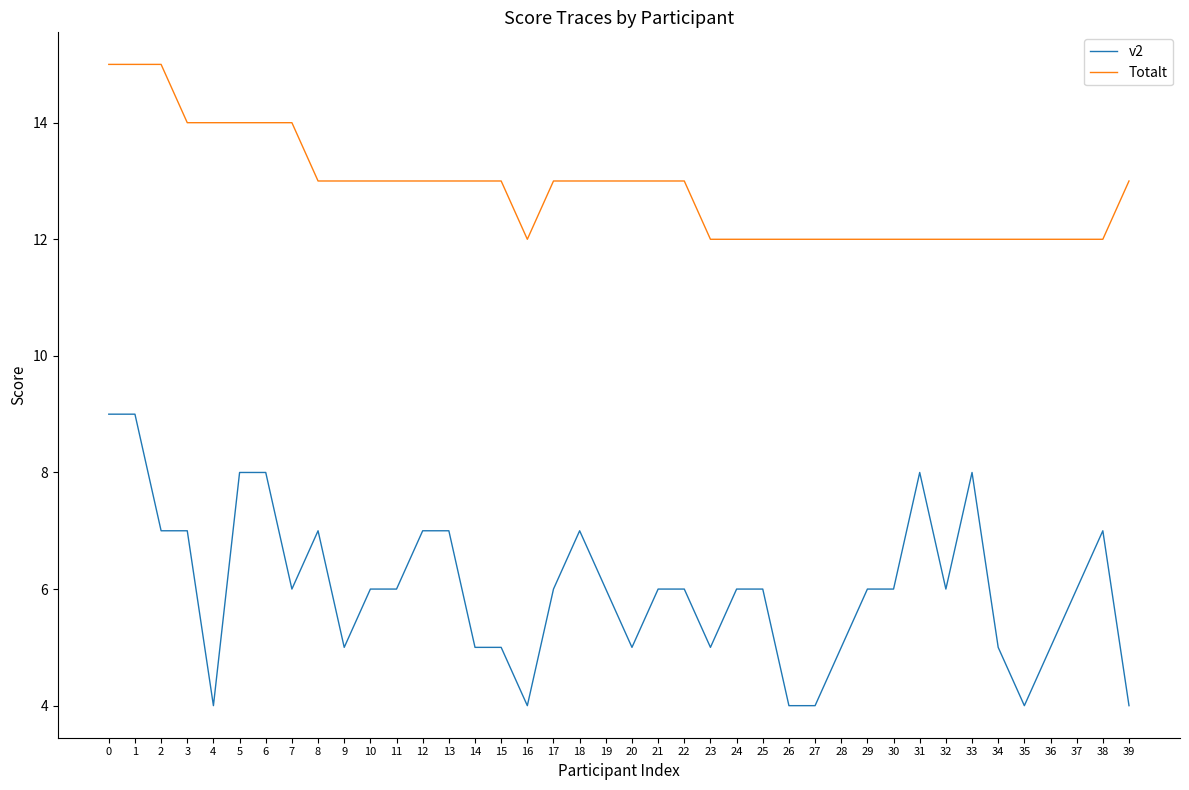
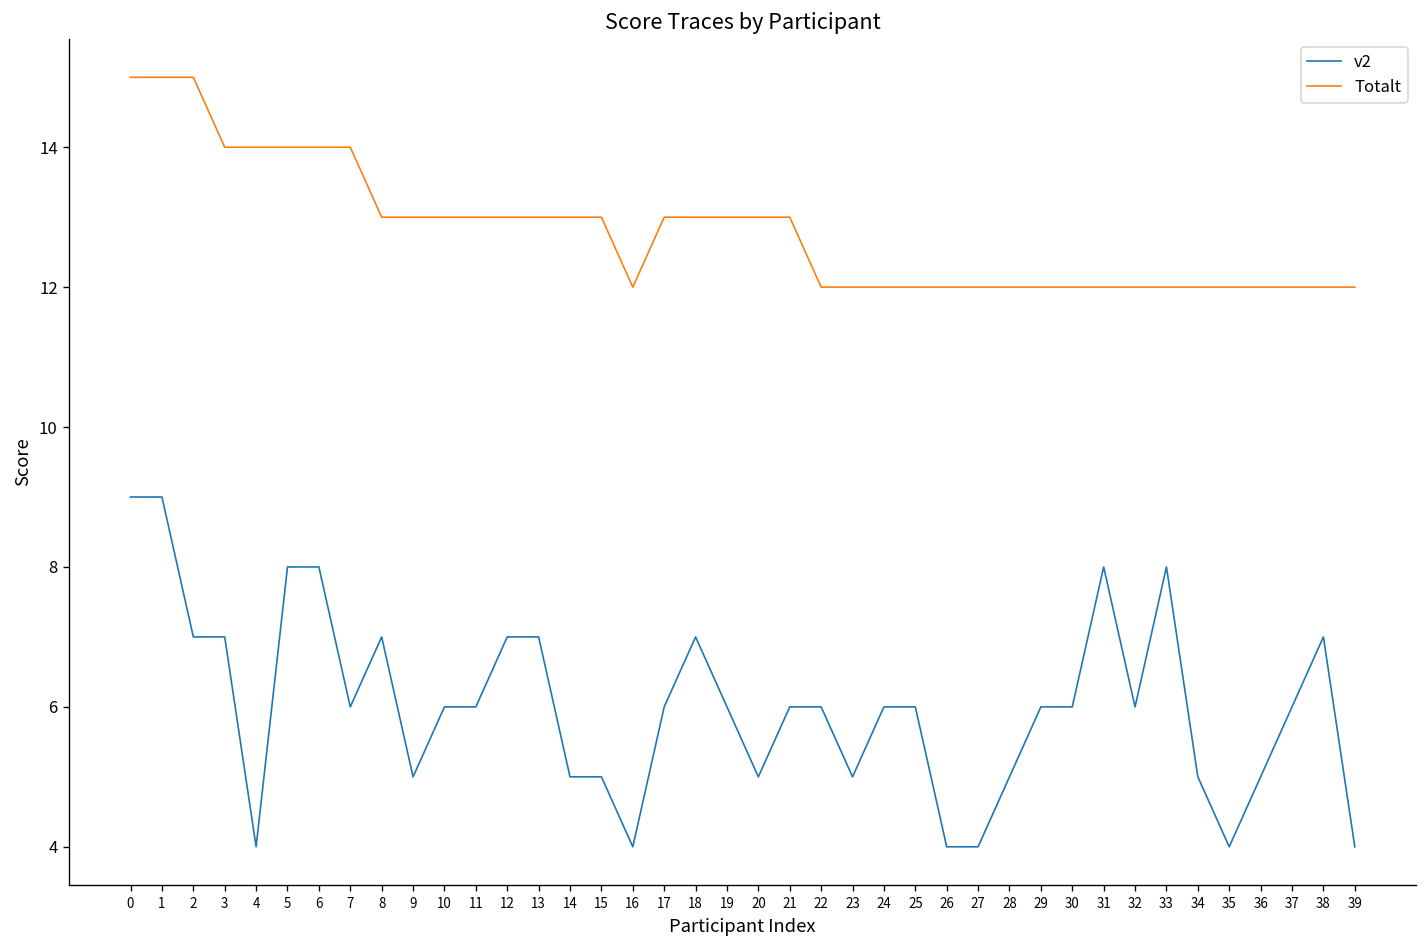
Totalt, 22: 13 -> 12
Totalt, 39: 13 -> 12
